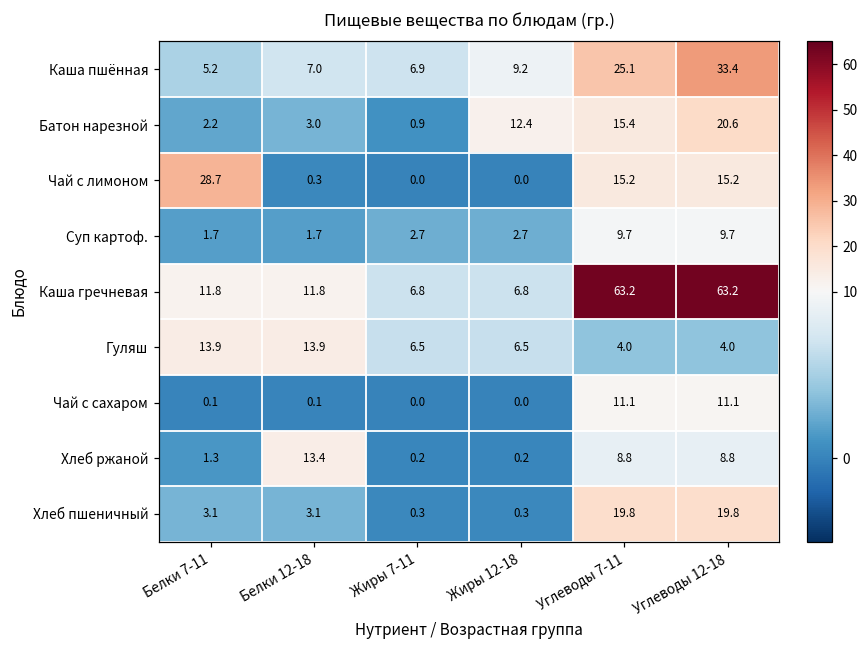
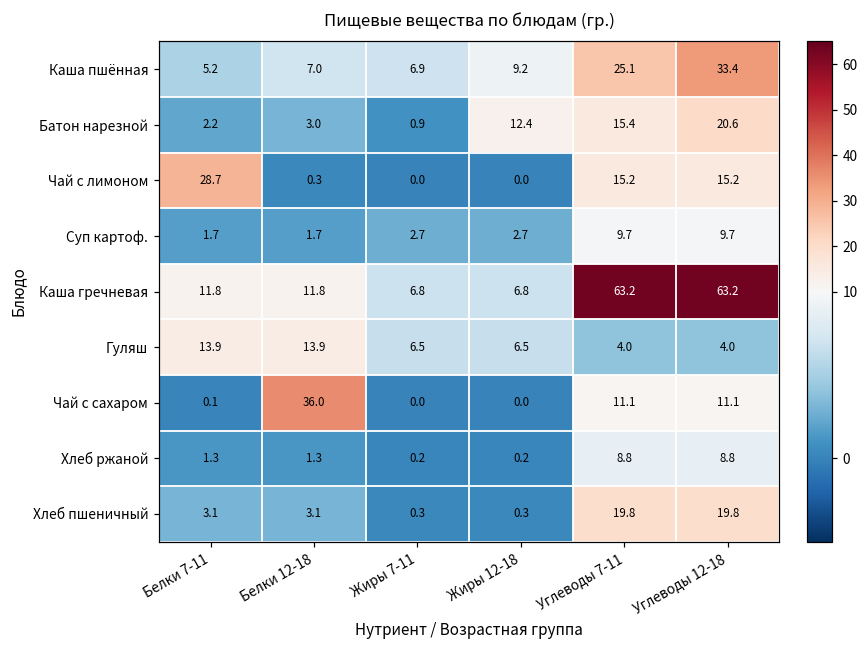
Чай с сахаром, Белки 12-18: 0.1 -> 36.0
Хлеб ржаной, Белки 12-18: 13.4 -> 1.3
